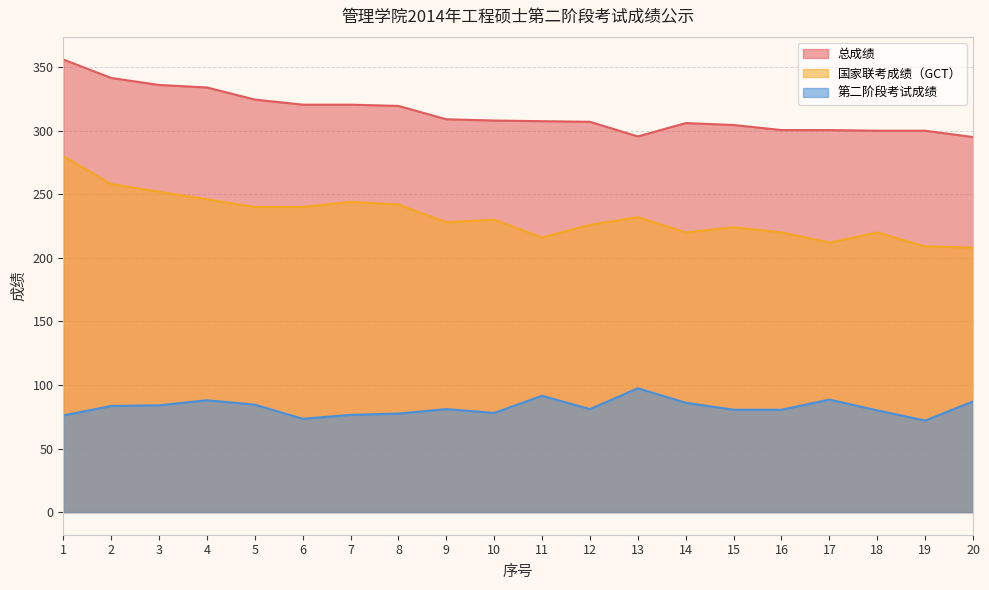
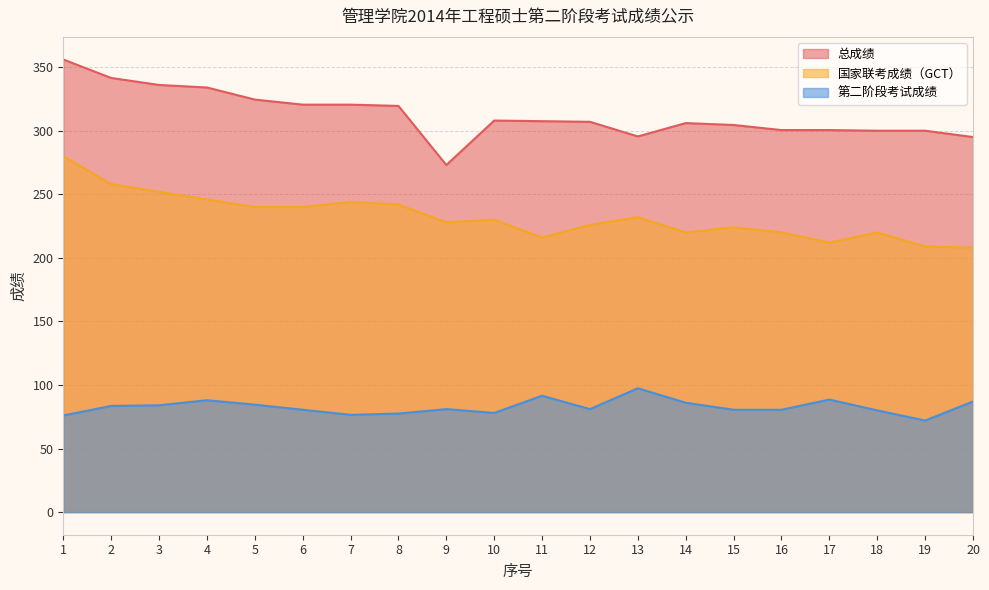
第二阶段考试成绩, 6: 73 -> 81
总成绩, 9: 309 -> 273
